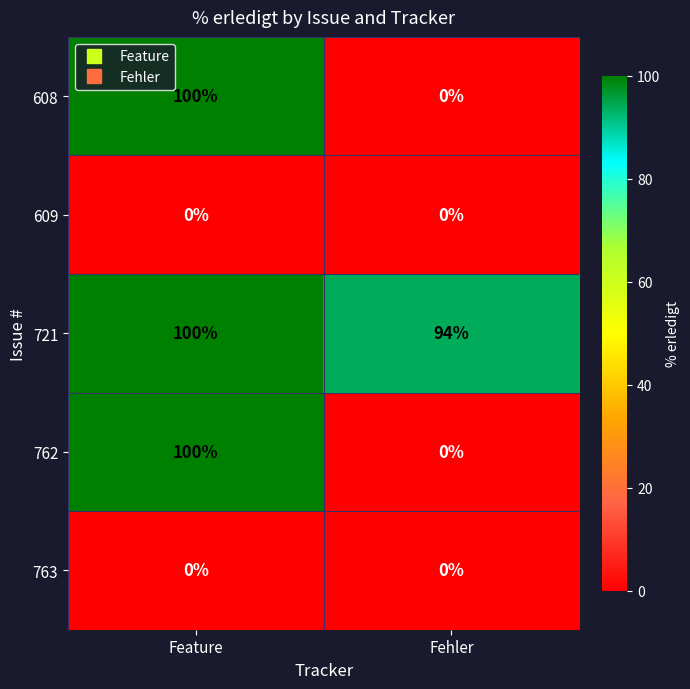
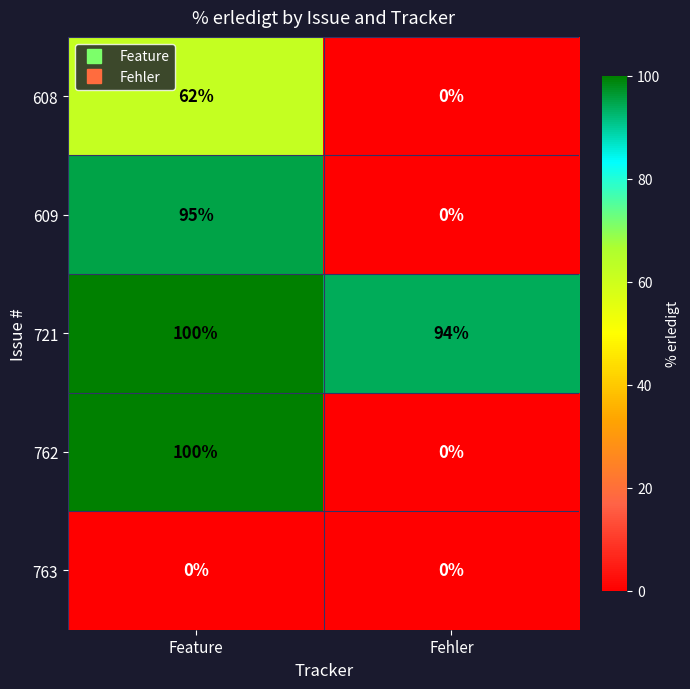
608, Feature: 100% -> 62%
609, Feature: 0% -> 95%
